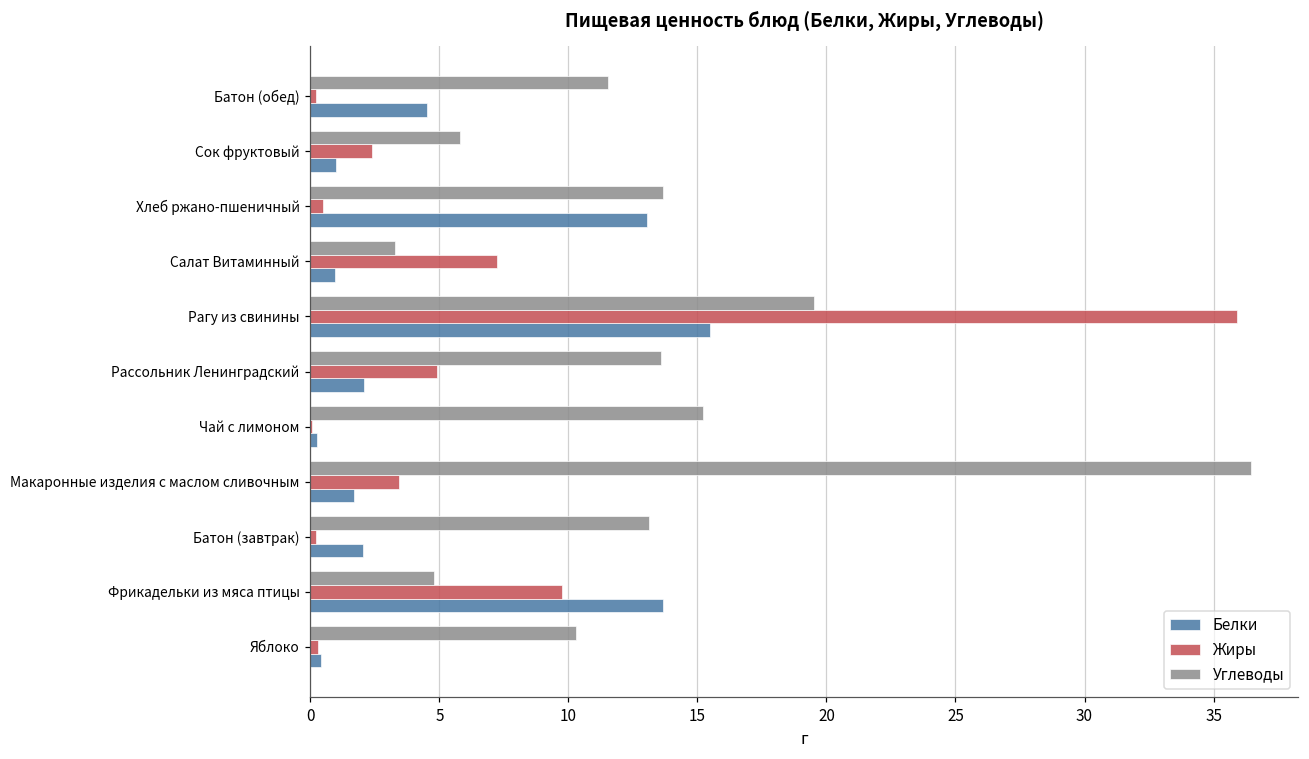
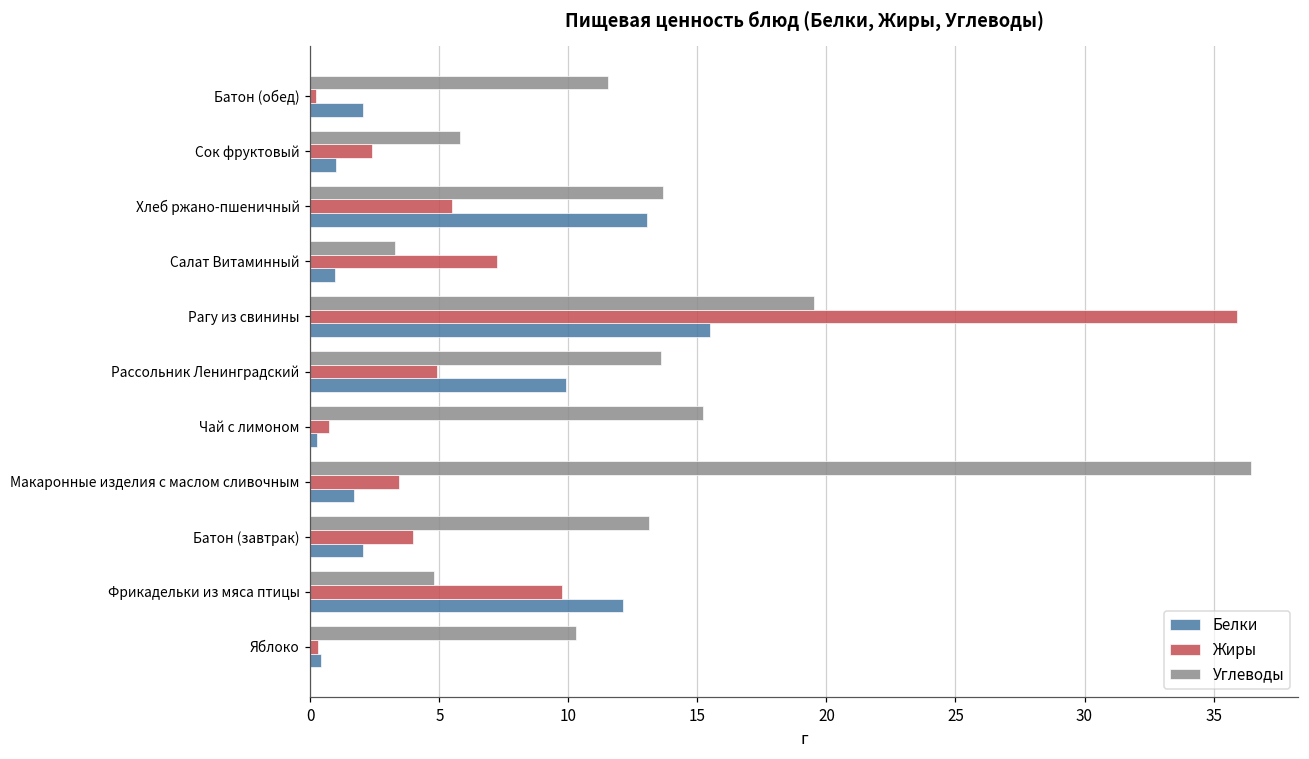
Белки, Батон (обед): 4.5 -> 2.0
Жиры, Хлеб ржано-пшеничный: 0.5 -> 5.5
Белки, Рассольник Ленинградский: 2.1 -> 9.9
Жиры, Чай с лимоном: 0.1 -> 0.7
Жиры, Батон (завтрак): 0.2 -> 4.0
Белки, Фрикадельки из мяса птицы: 13.7 -> 12.1
